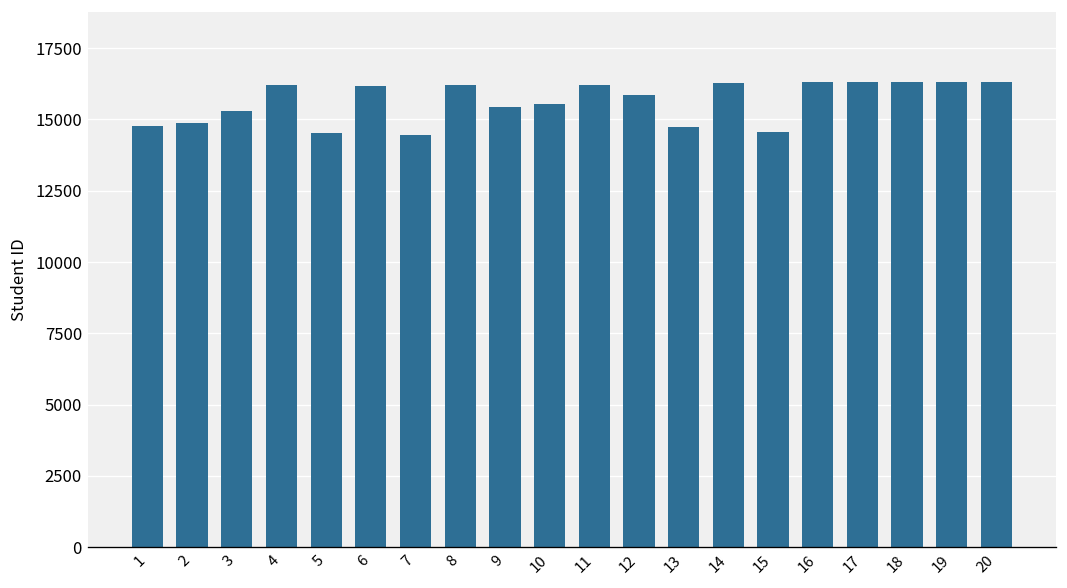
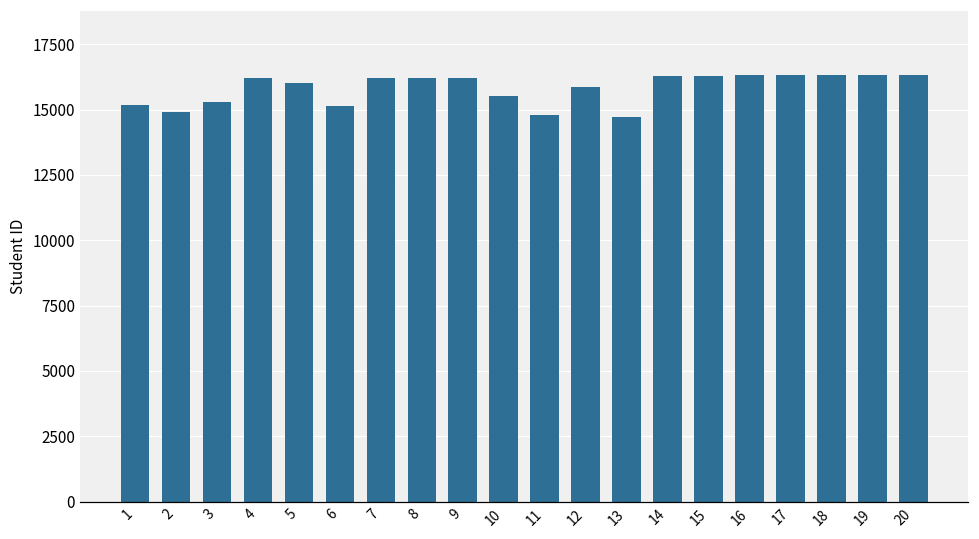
1: 14800 -> 15200
5: 14500 -> 16000
6: 16200 -> 15100
7: 14500 -> 16200
9: 15400 -> 16200
11: 16200 -> 14800
15: 14500 -> 16300
